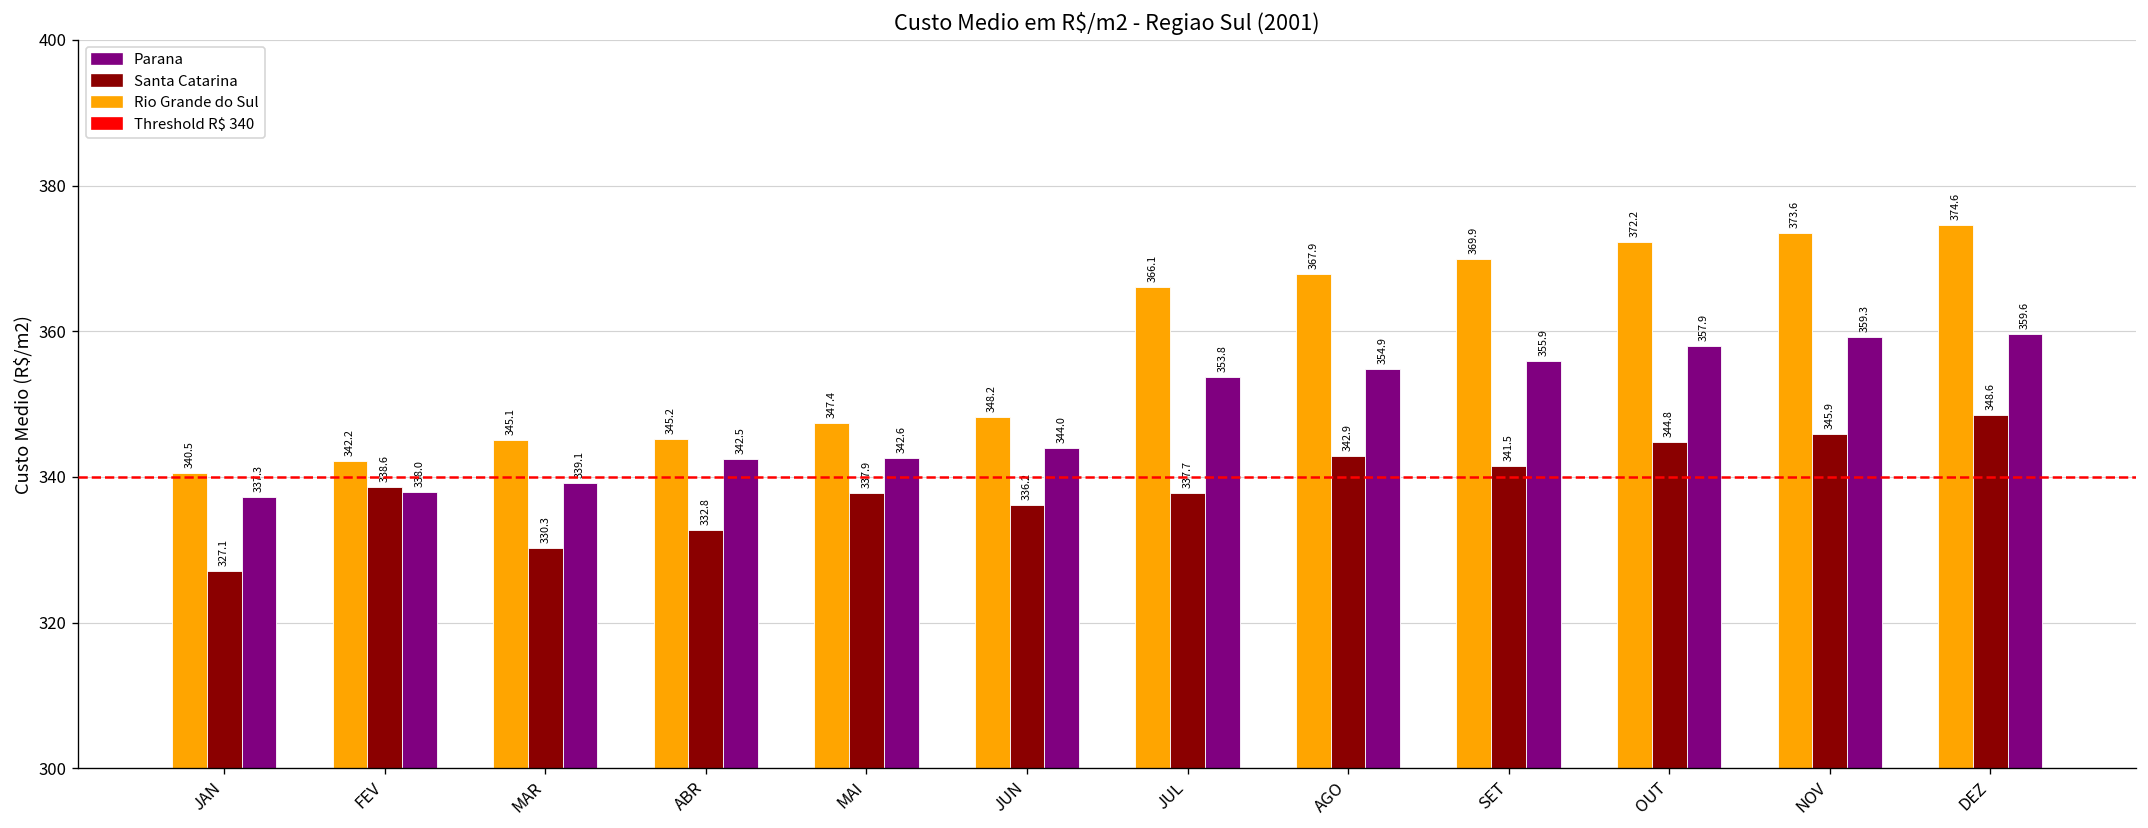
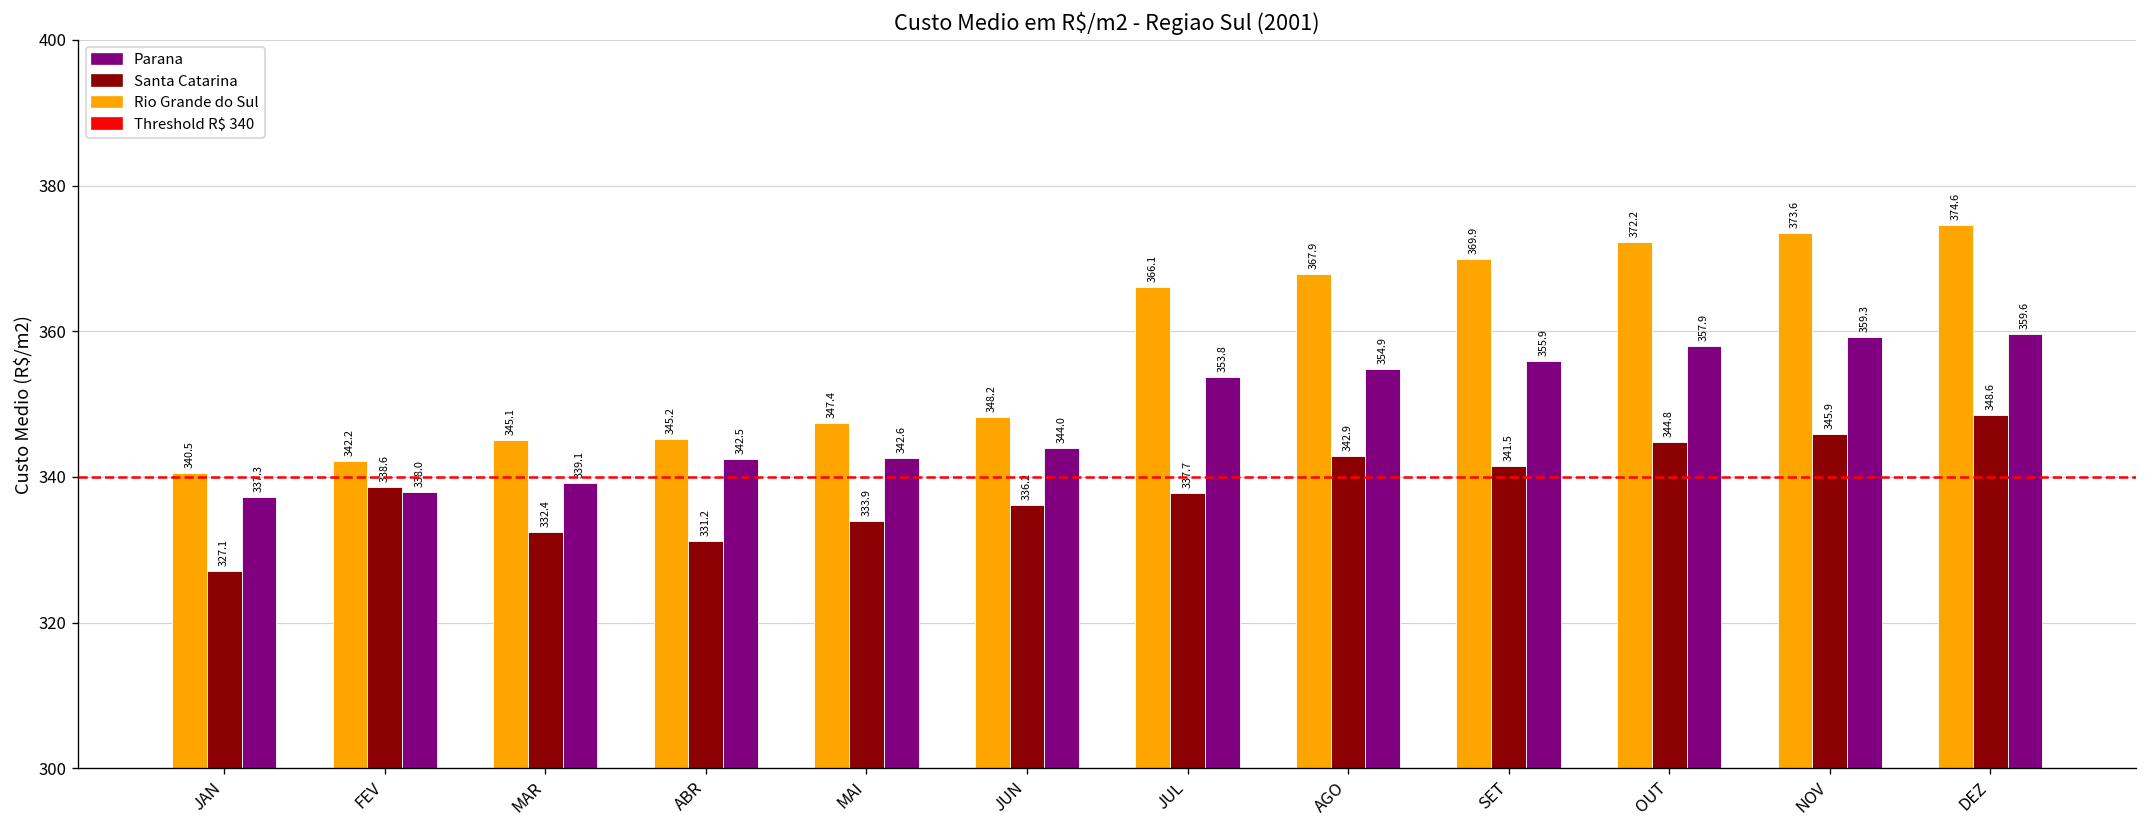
Santa Catarina, MAR: 330.3 -> 332.4
Santa Catarina, ABR: 332.8 -> 331.2
Santa Catarina, MAI: 337.9 -> 333.9
